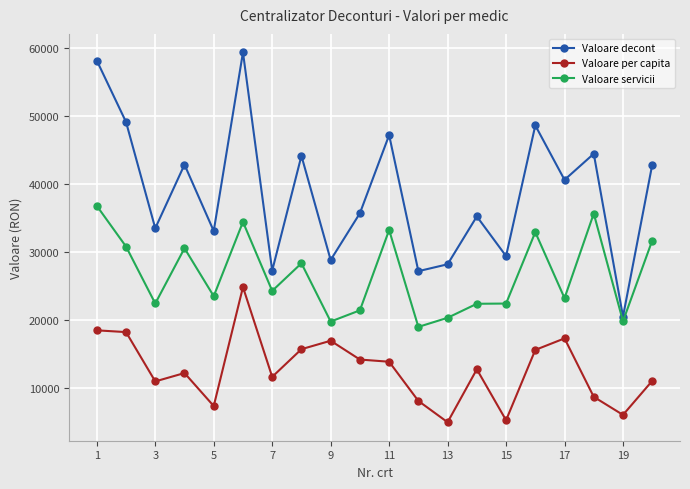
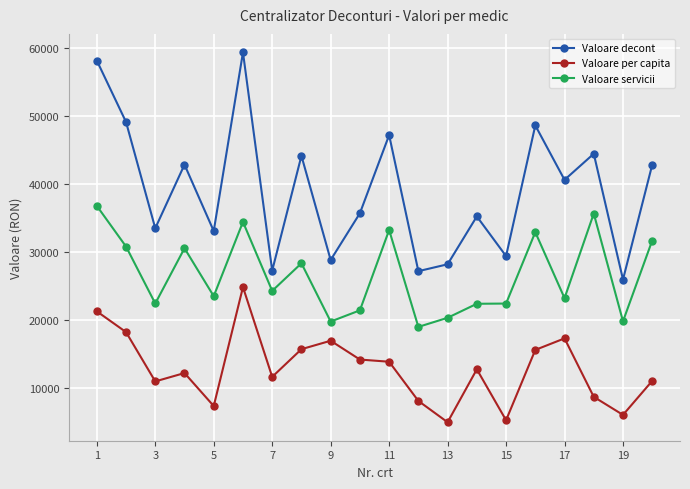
Valoare per capita, 1: 19000 -> 21000
Valoare decont, 19: 21000 -> 26000
